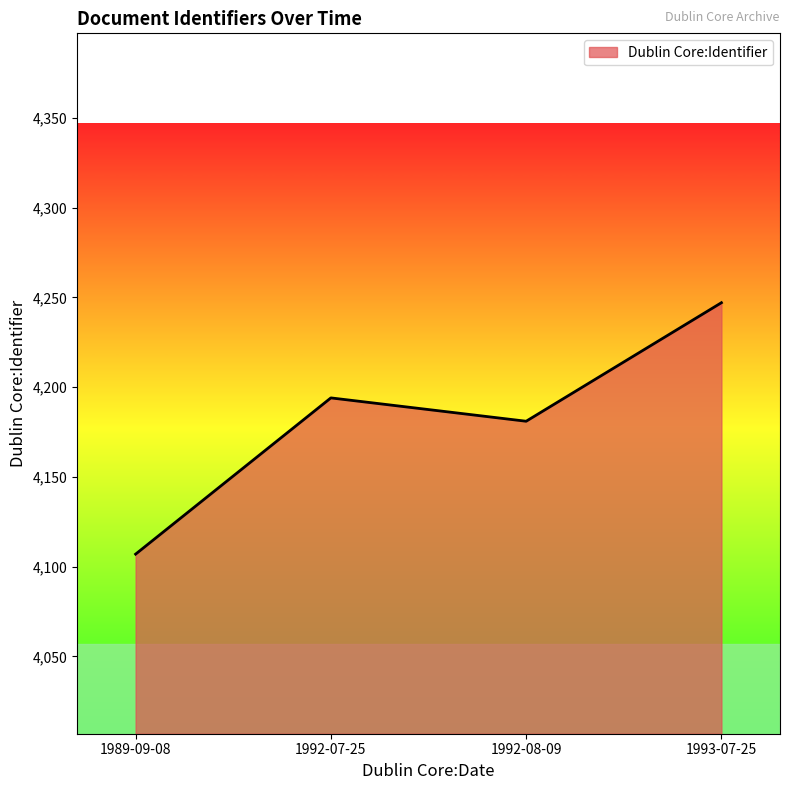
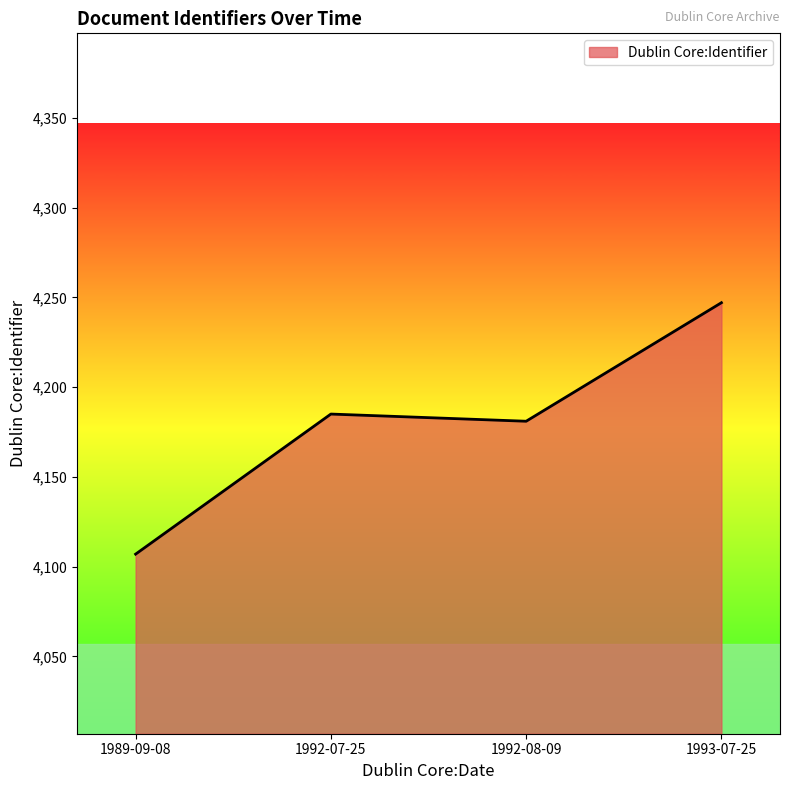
1992-07-25: 4,194 -> 4,185
